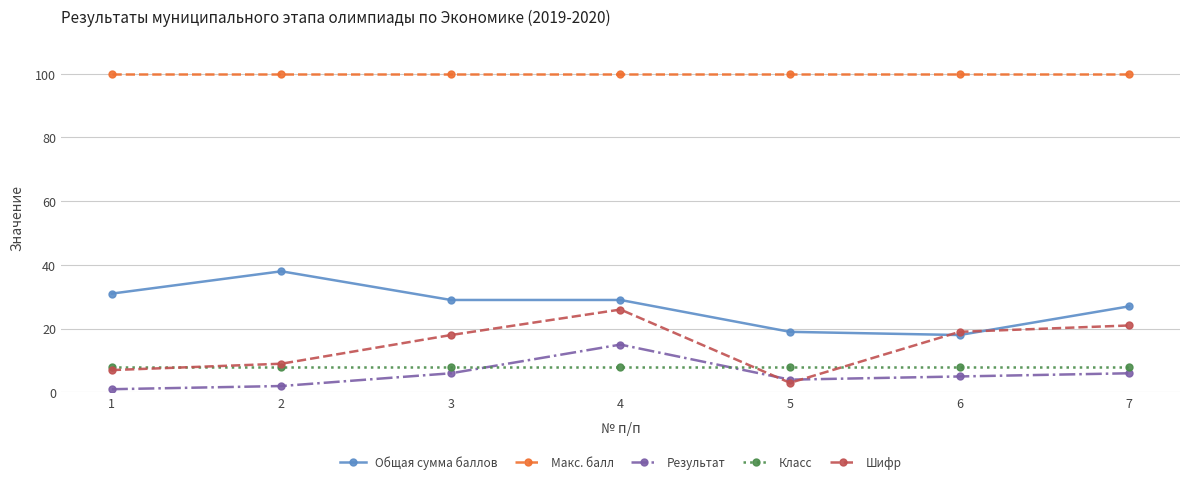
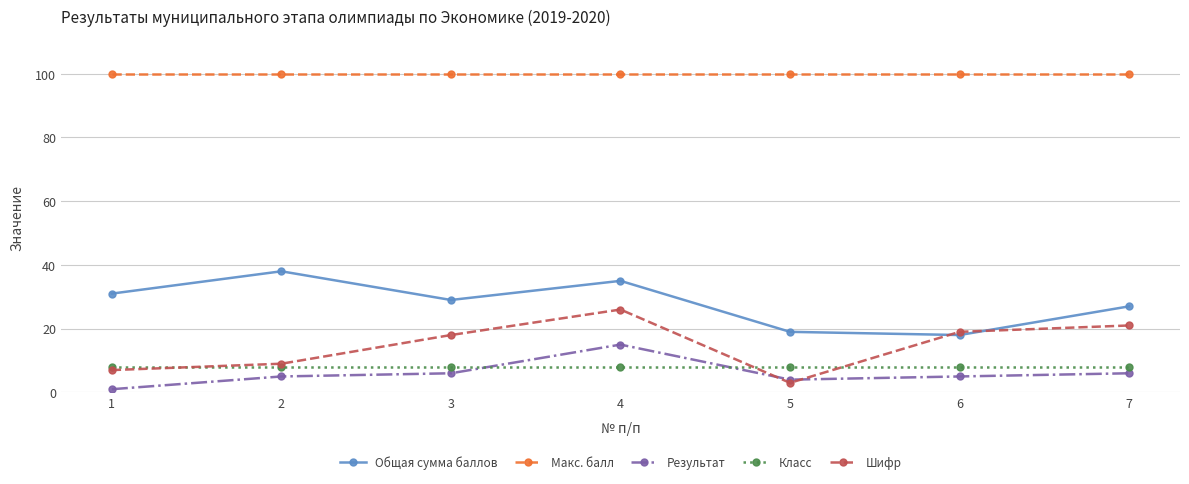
Результат, 2: 2 -> 5
Общая сумма баллов, 4: 29 -> 35
